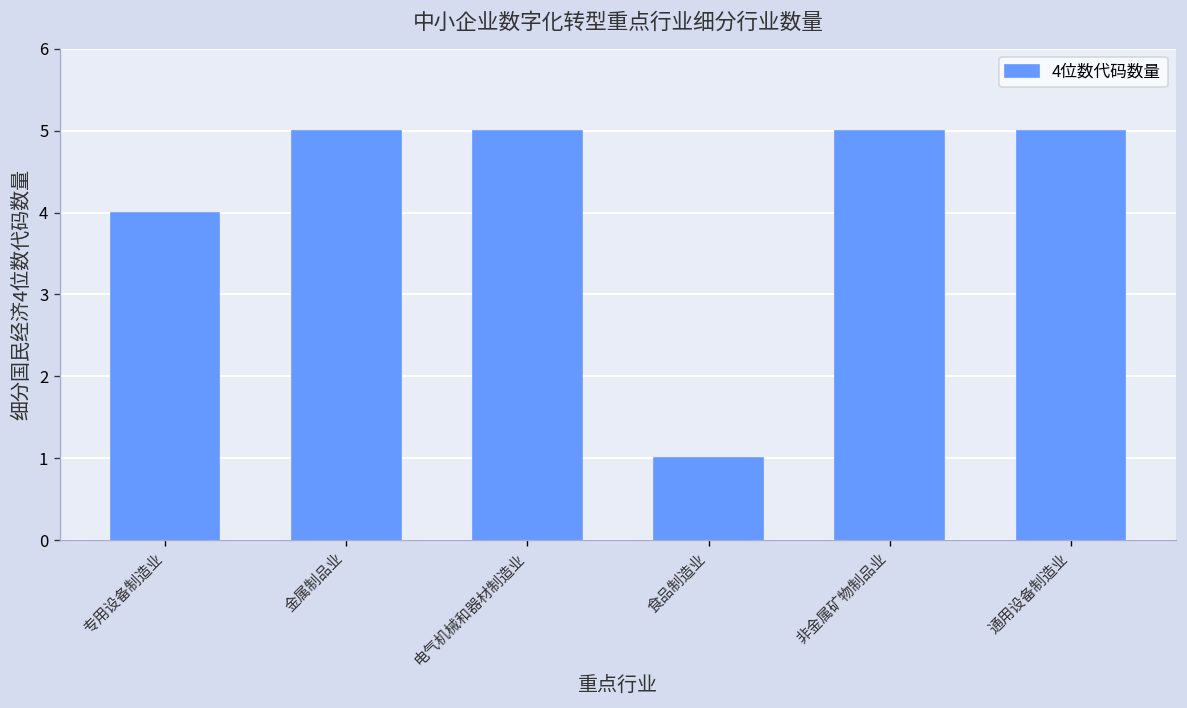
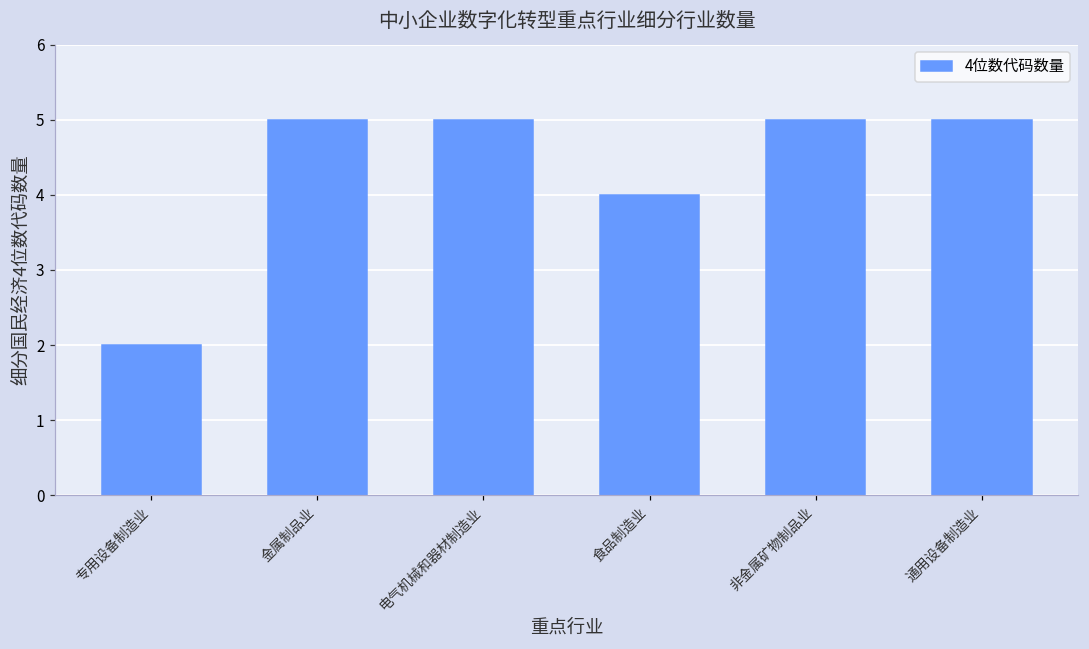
专用设备制造业: 4 -> 2
食品制造业: 1 -> 4
